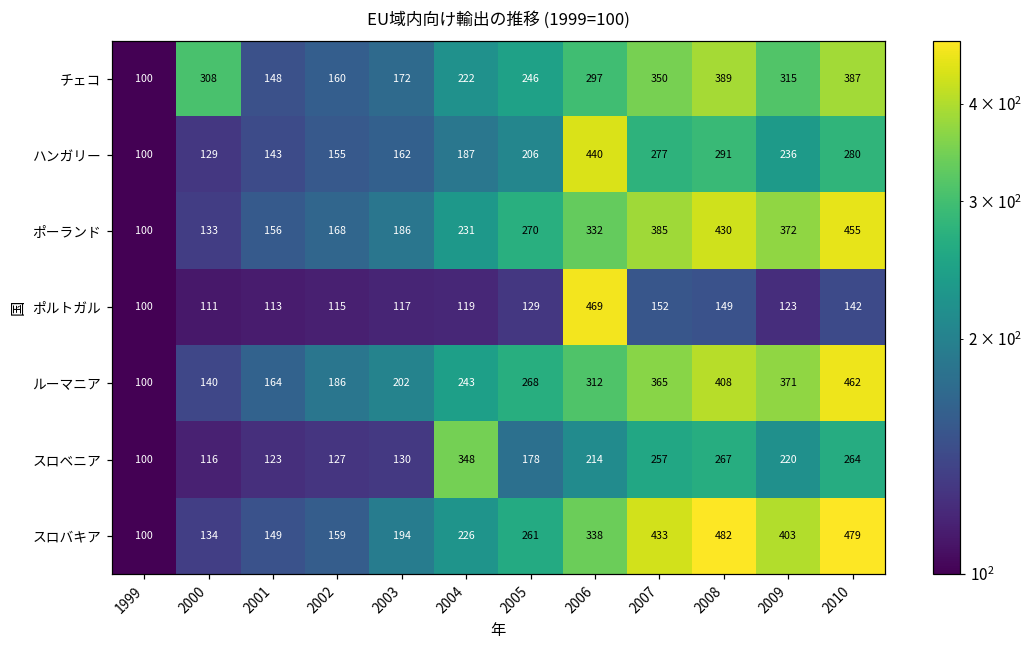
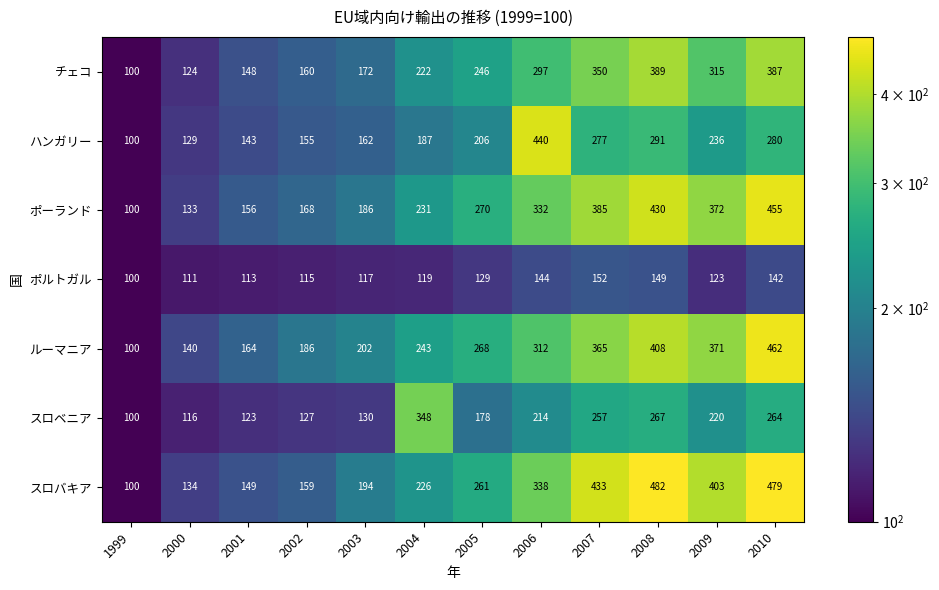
チェコ, 2000: 308 -> 124
ポルトガル, 2006: 469 -> 144
